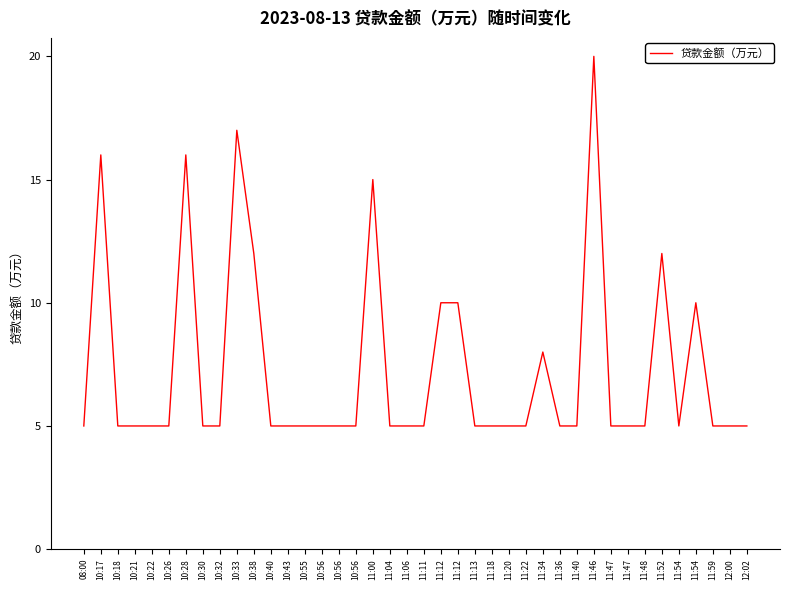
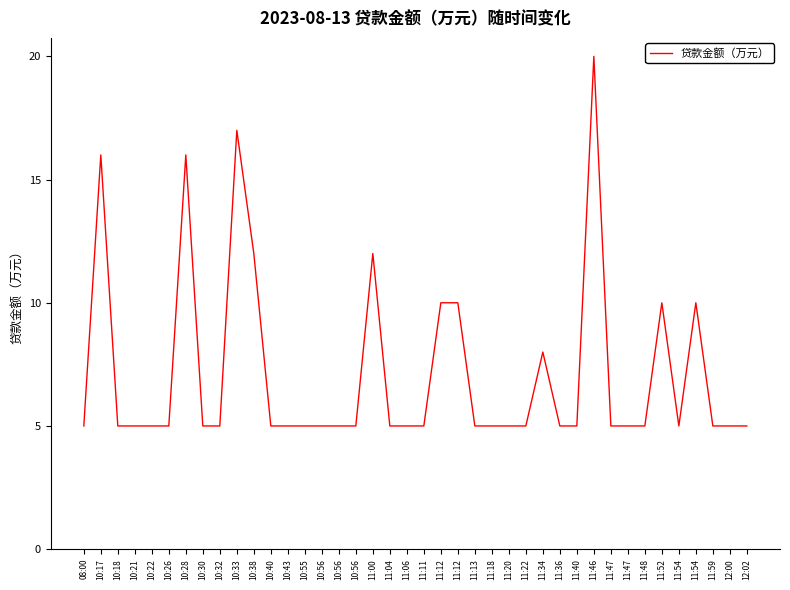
11:00: 15 -> 12
11:52: 12 -> 10
